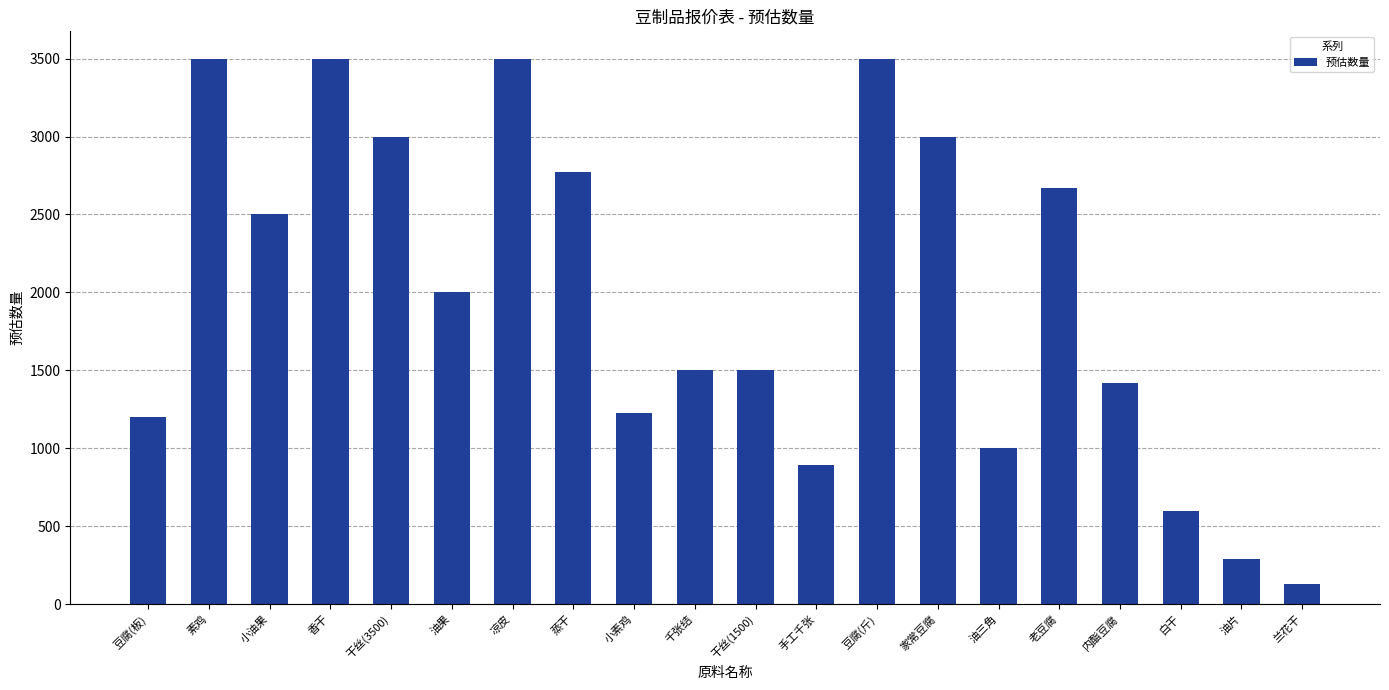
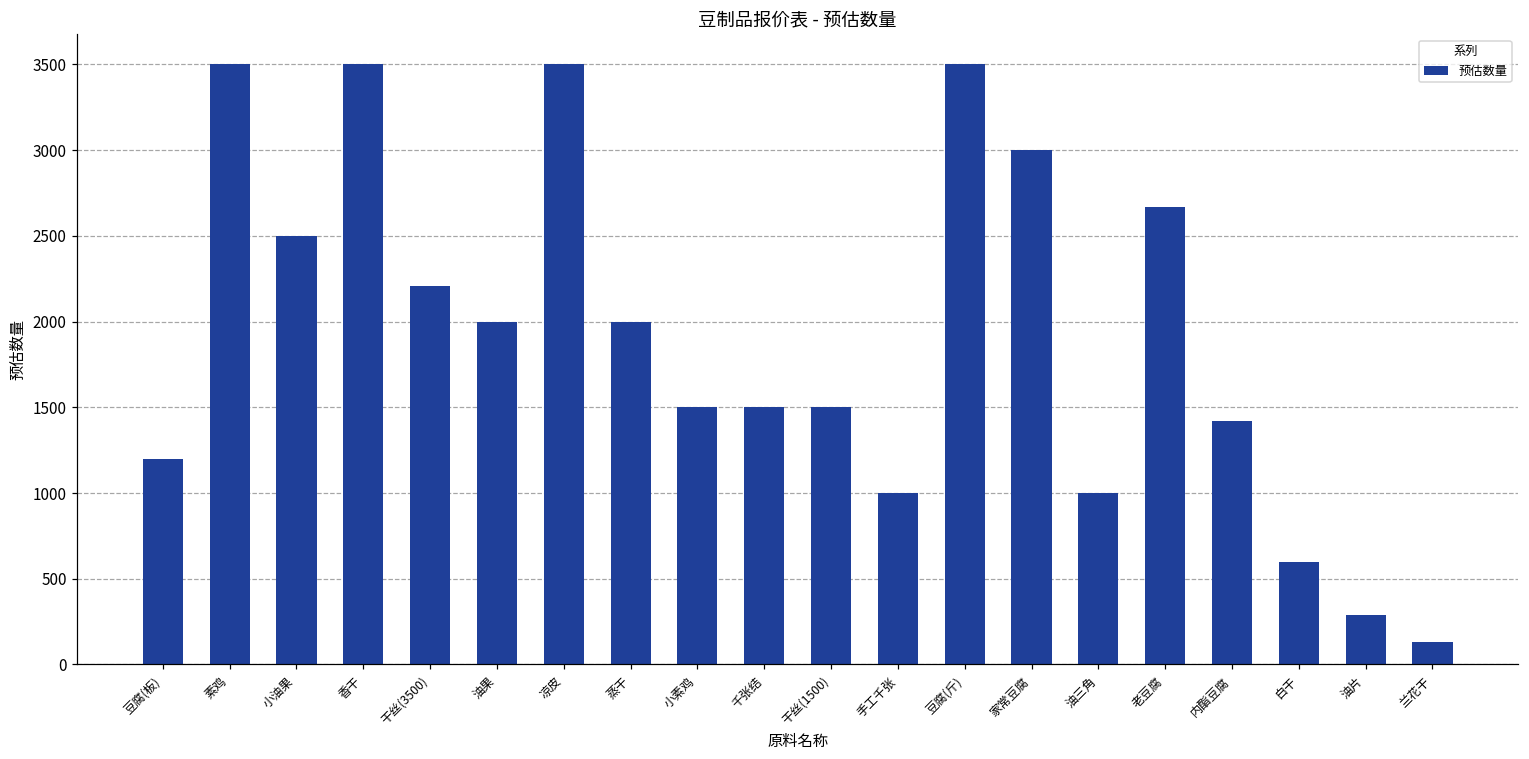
干丝(3500): 3000 -> 2210
蒸干: 2770 -> 2000
小素鸡: 1220 -> 1500
手工千张: 890 -> 1000
